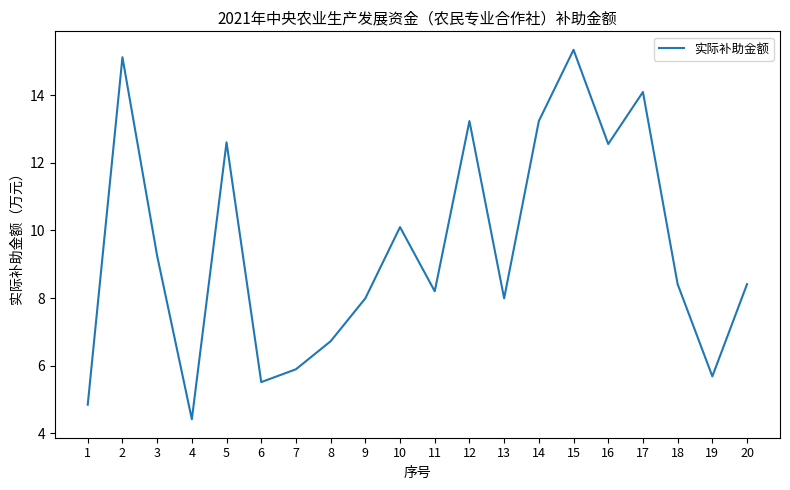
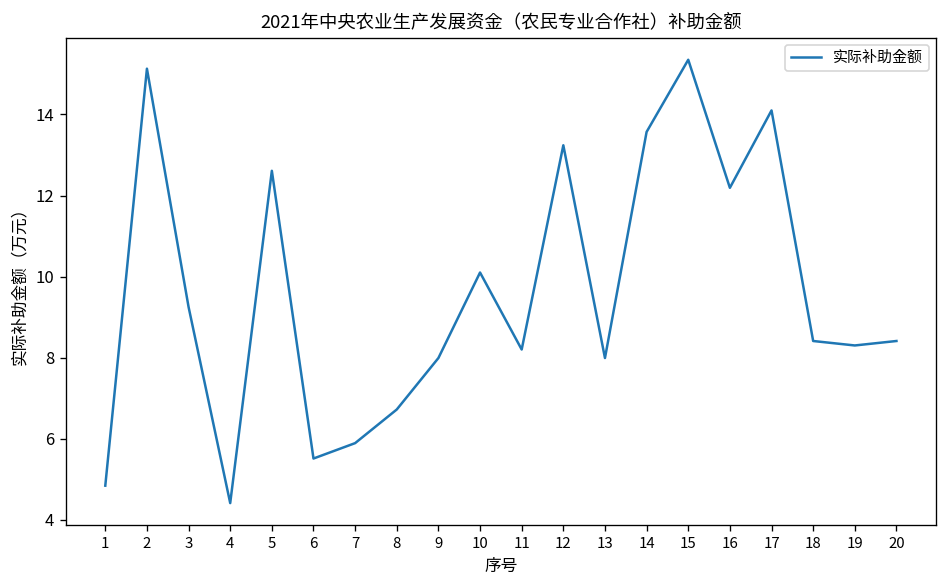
14: 13.2 -> 13.6
16: 12.6 -> 12.2
19: 5.7 -> 8.3
